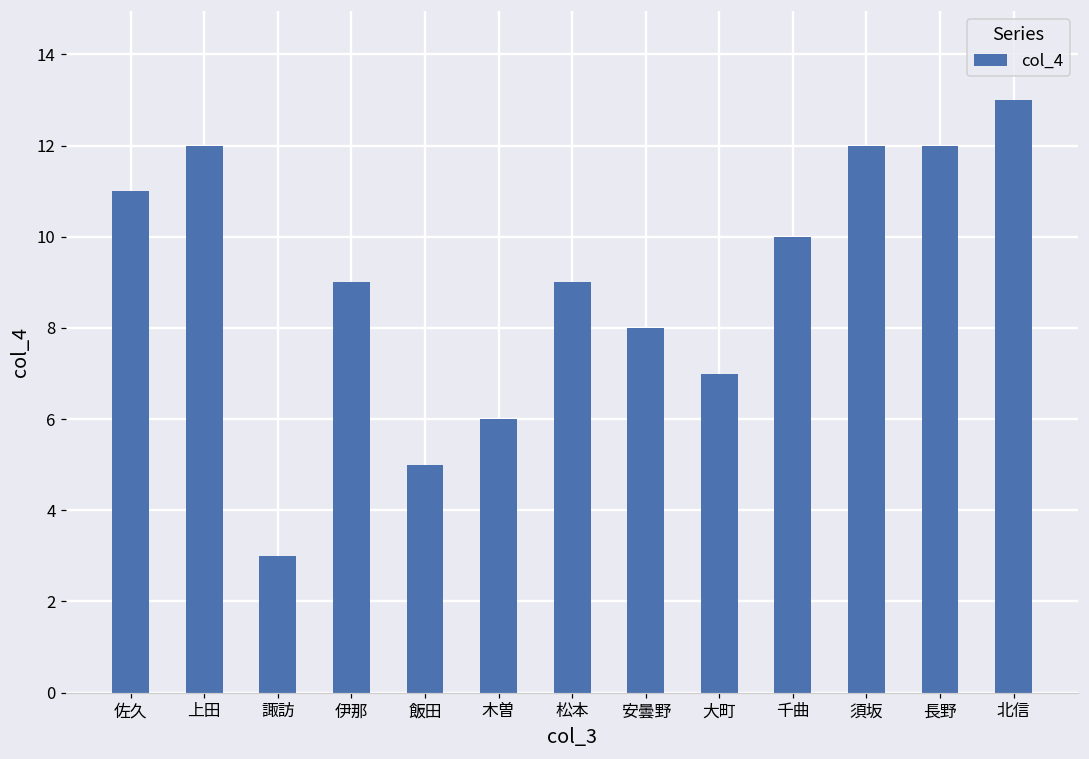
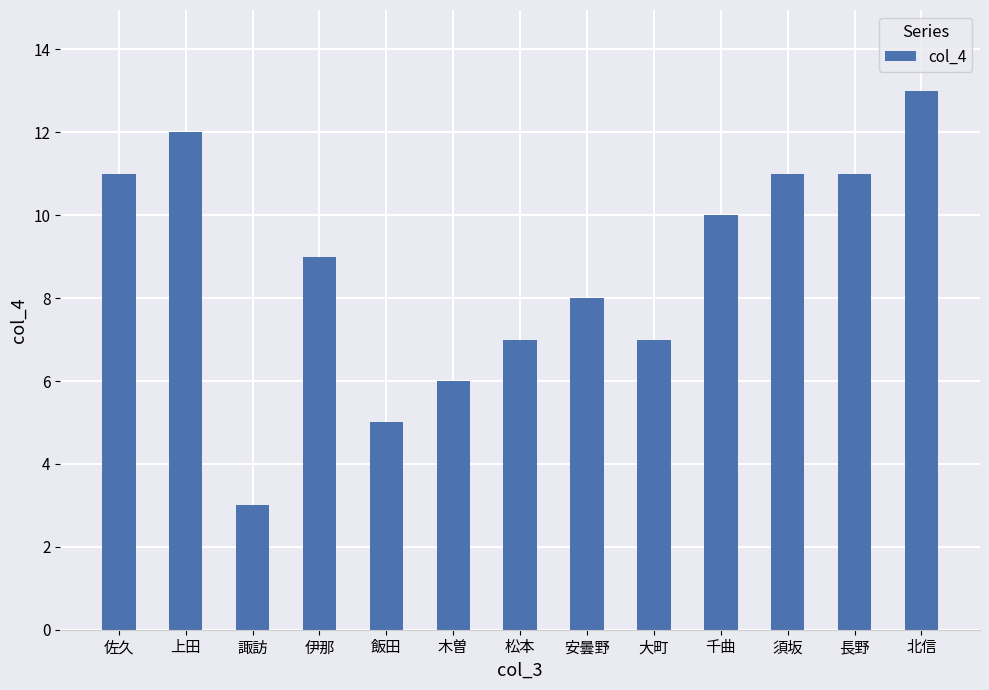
松本: 9 -> 7
須坂: 12 -> 11
長野: 12 -> 11
